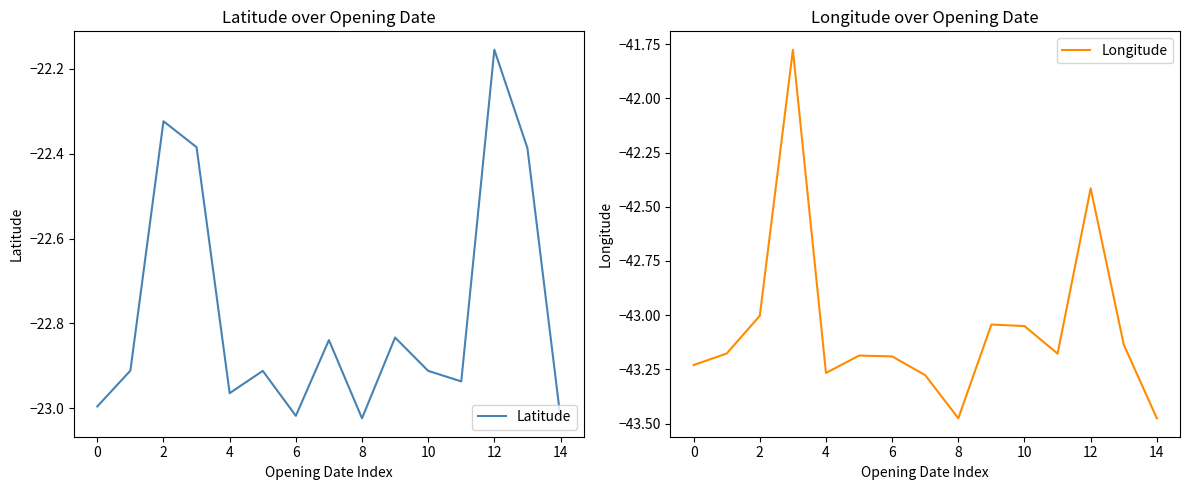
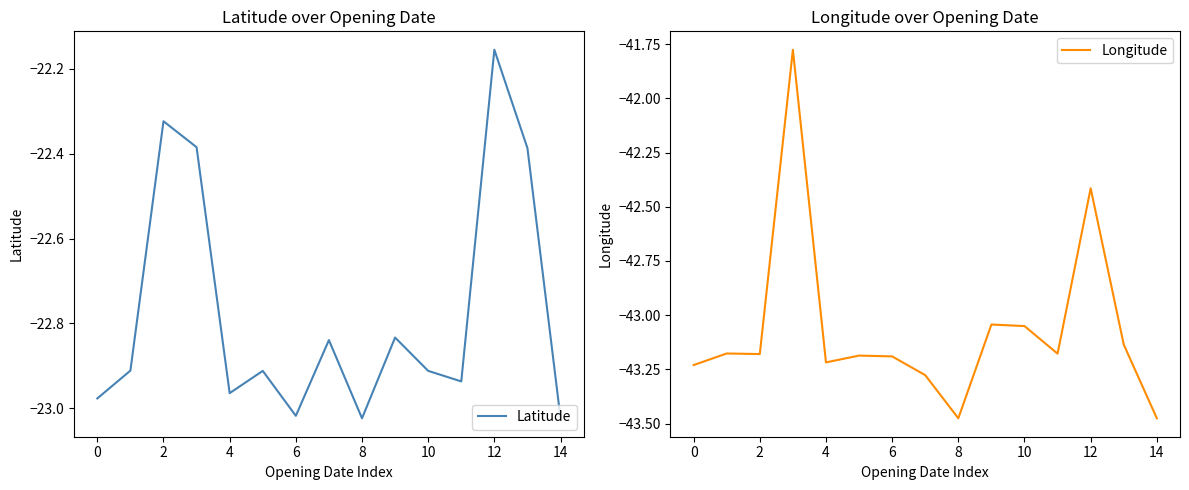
Latitude over Opening Date, 0: -23.00 -> -22.98
Longitude over Opening Date, 2: -43.00 -> -43.18
Longitude over Opening Date, 4: -43.27 -> -43.22
